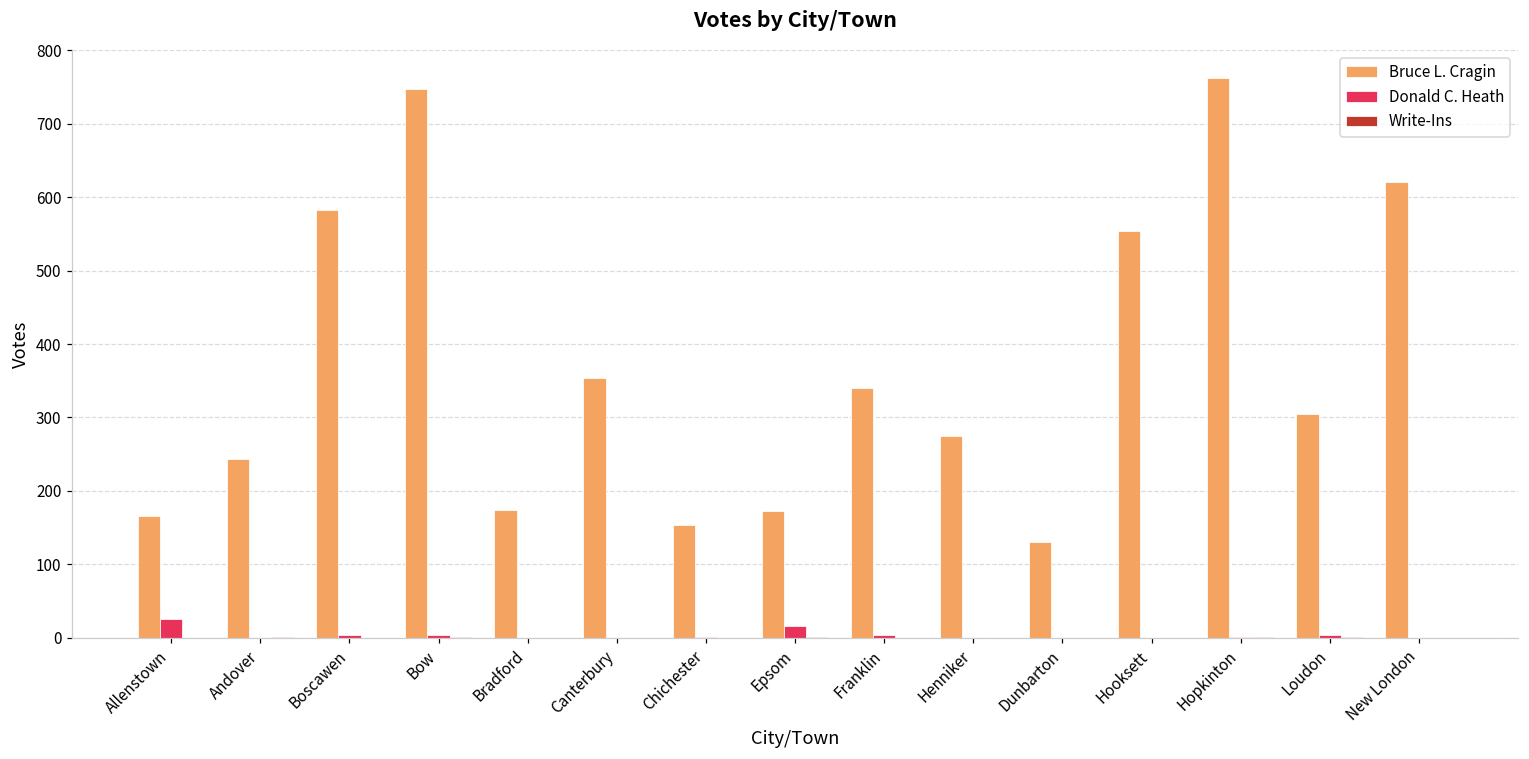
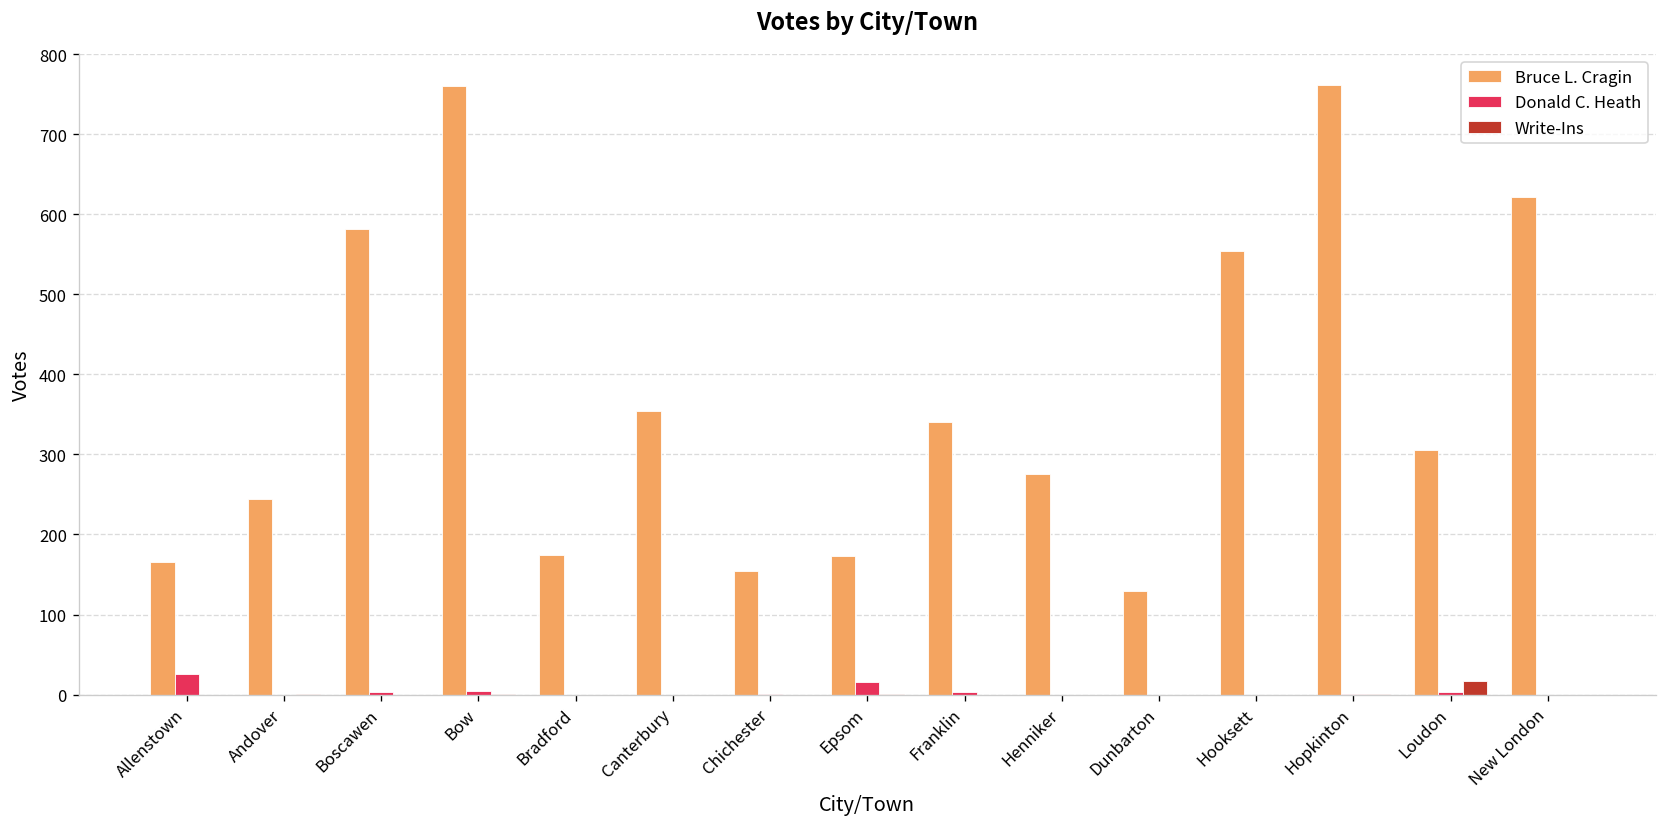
Bruce L. Cragin, Bow: 750 -> 760
Write-Ins, Loudon: 0 -> 20
